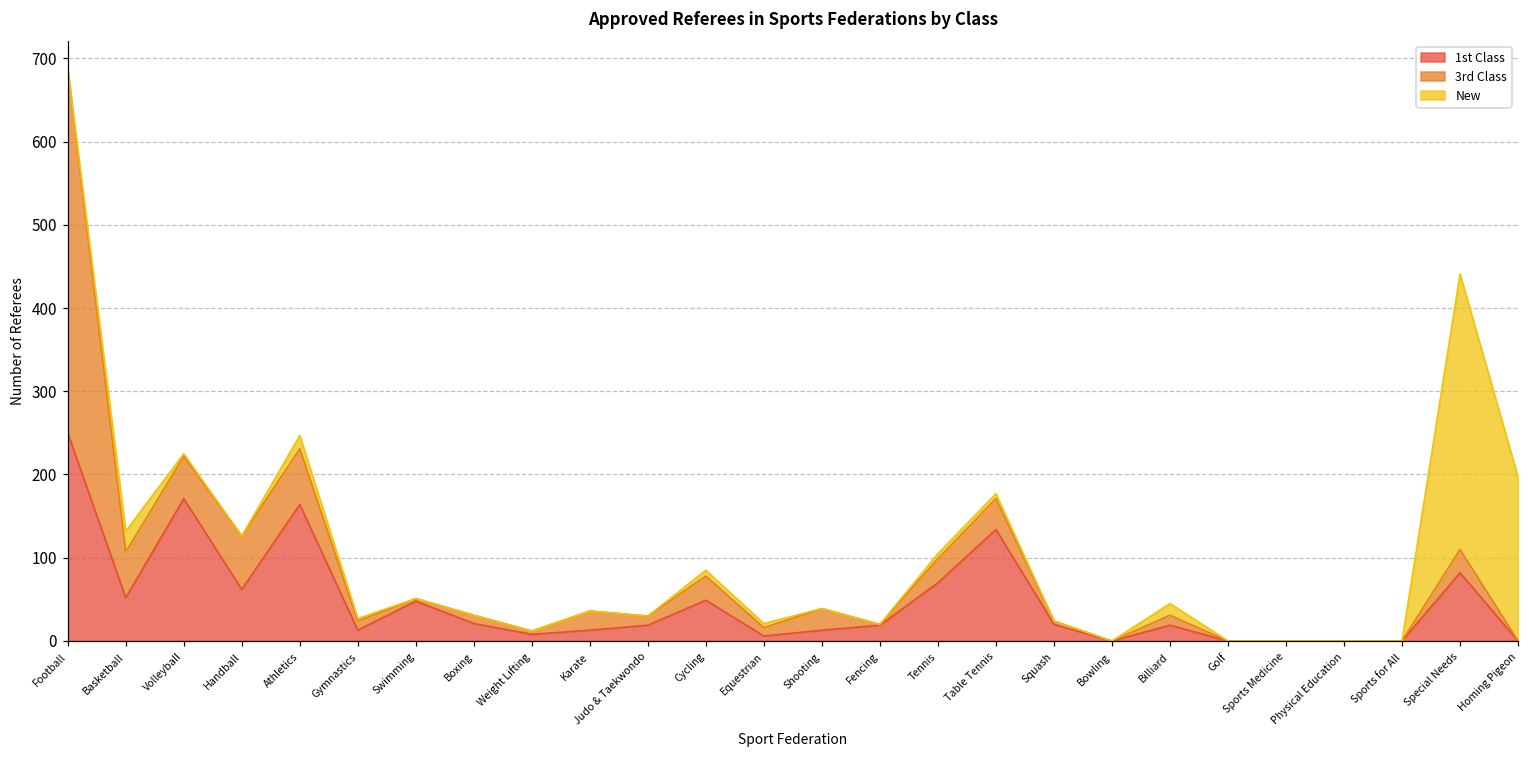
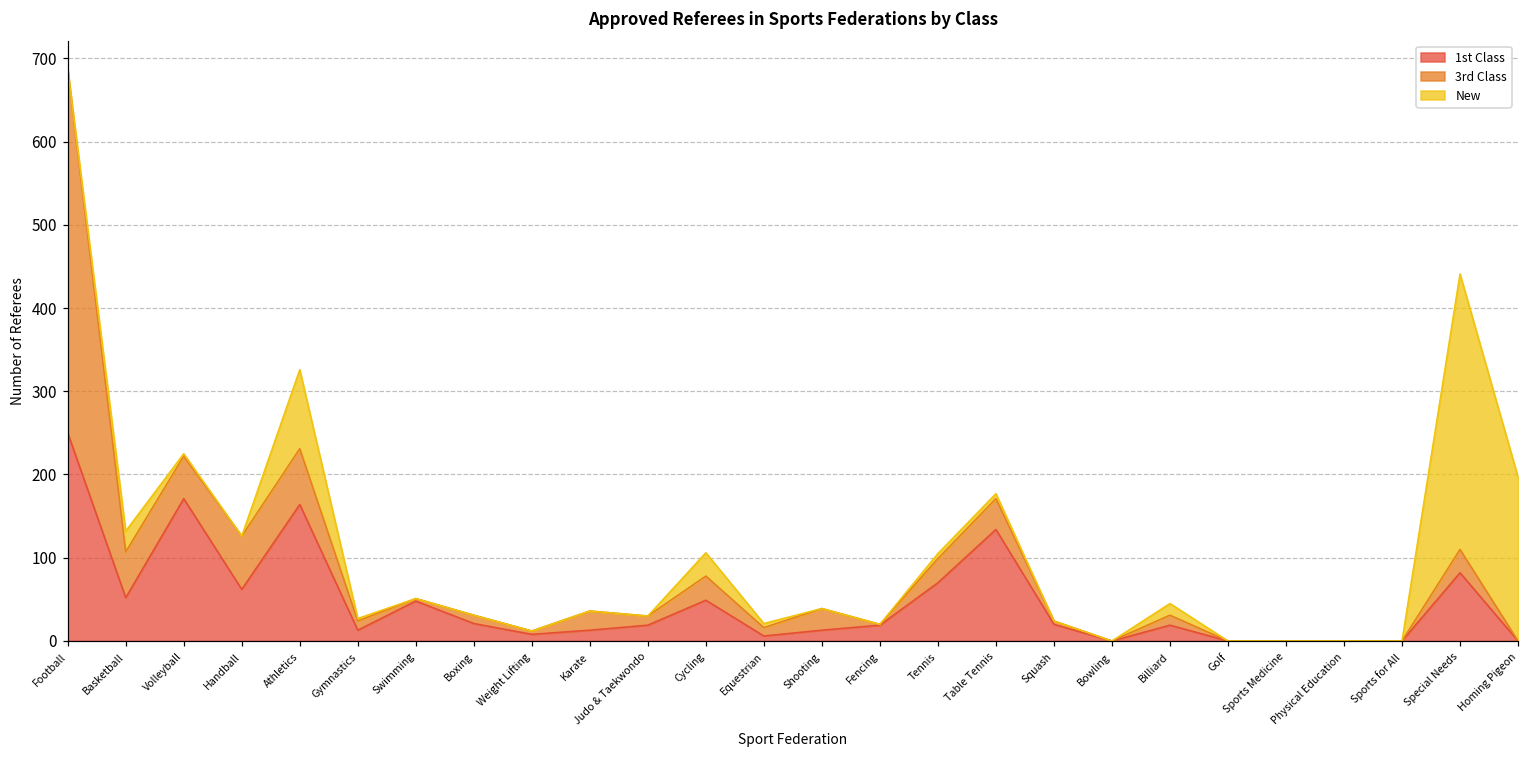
New, Athletics: 20 -> 100
New, Cycling: 10 -> 30
